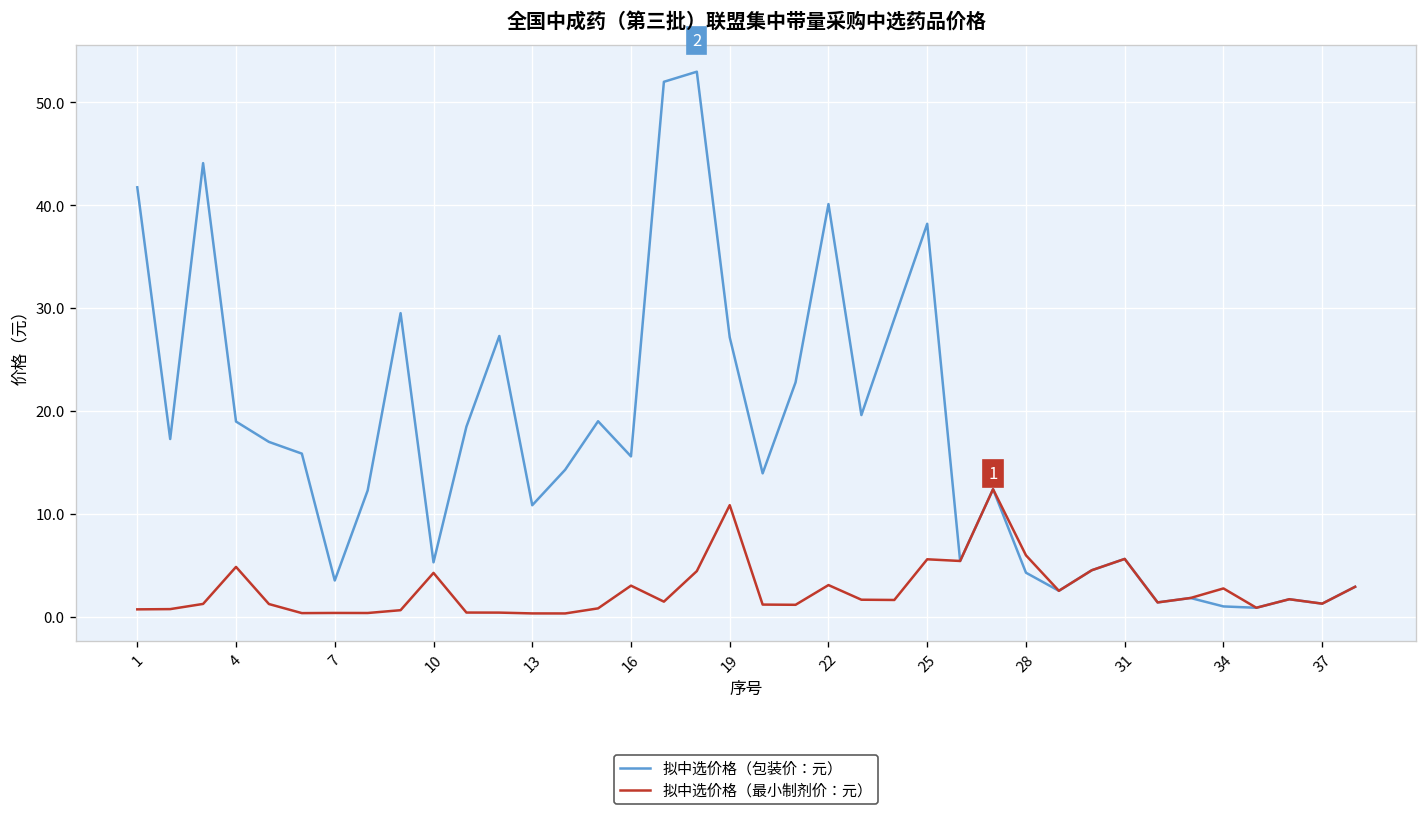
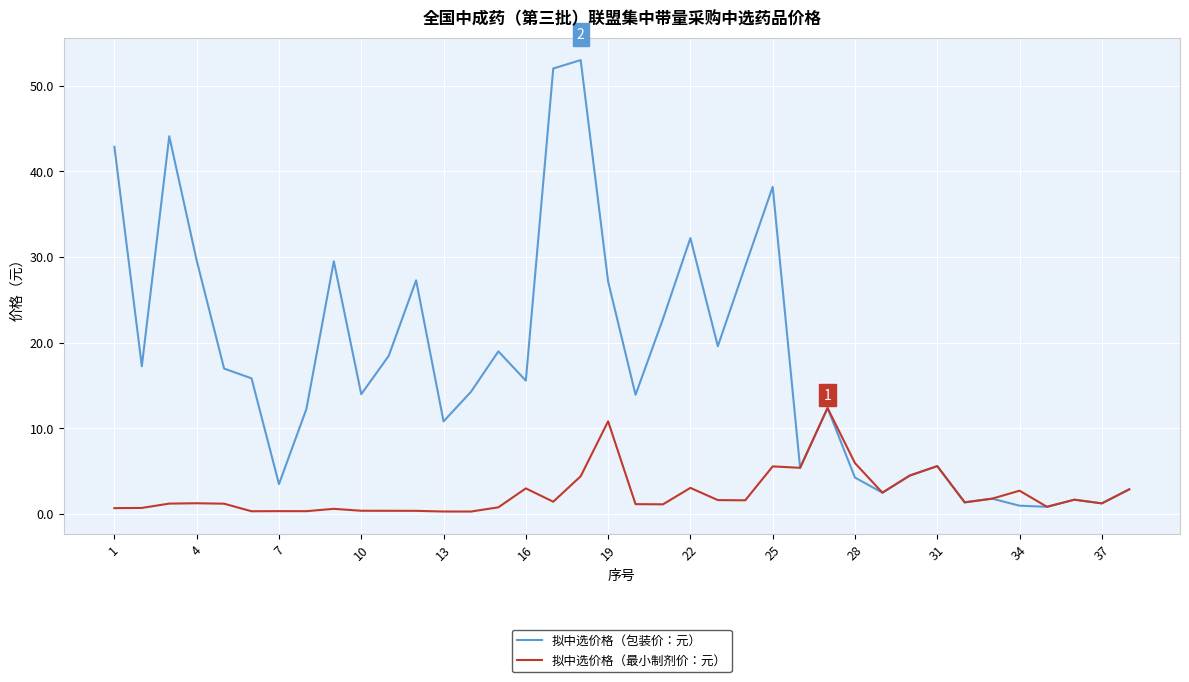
拟中选价格（包装价：元）, 1: 42 -> 43
拟中选价格（包装价：元）, 4: 19 -> 30
拟中选价格（最小制剂价：元）, 4: 5 -> 1
拟中选价格（包装价：元）, 10: 5 -> 14
拟中选价格（最小制剂价：元）, 10: 4 -> 0
拟中选价格（包装价：元）, 22: 40 -> 32
